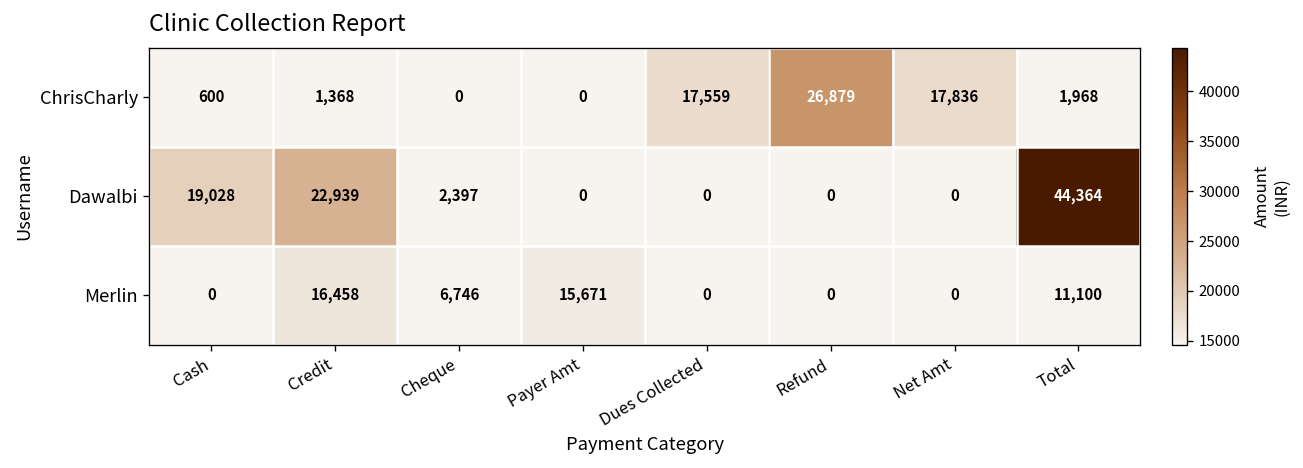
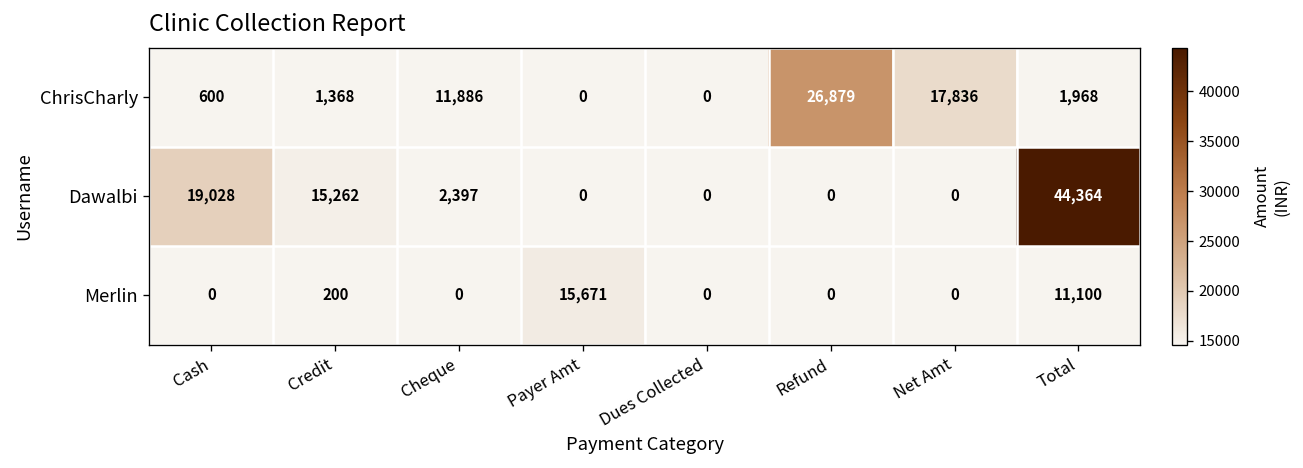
ChrisCharly, Cheque: 0 -> 11,886
ChrisCharly, Dues Collected: 17,559 -> 0
Dawalbi, Credit: 22,939 -> 15,262
Merlin, Credit: 16,458 -> 200
Merlin, Cheque: 6,746 -> 0
